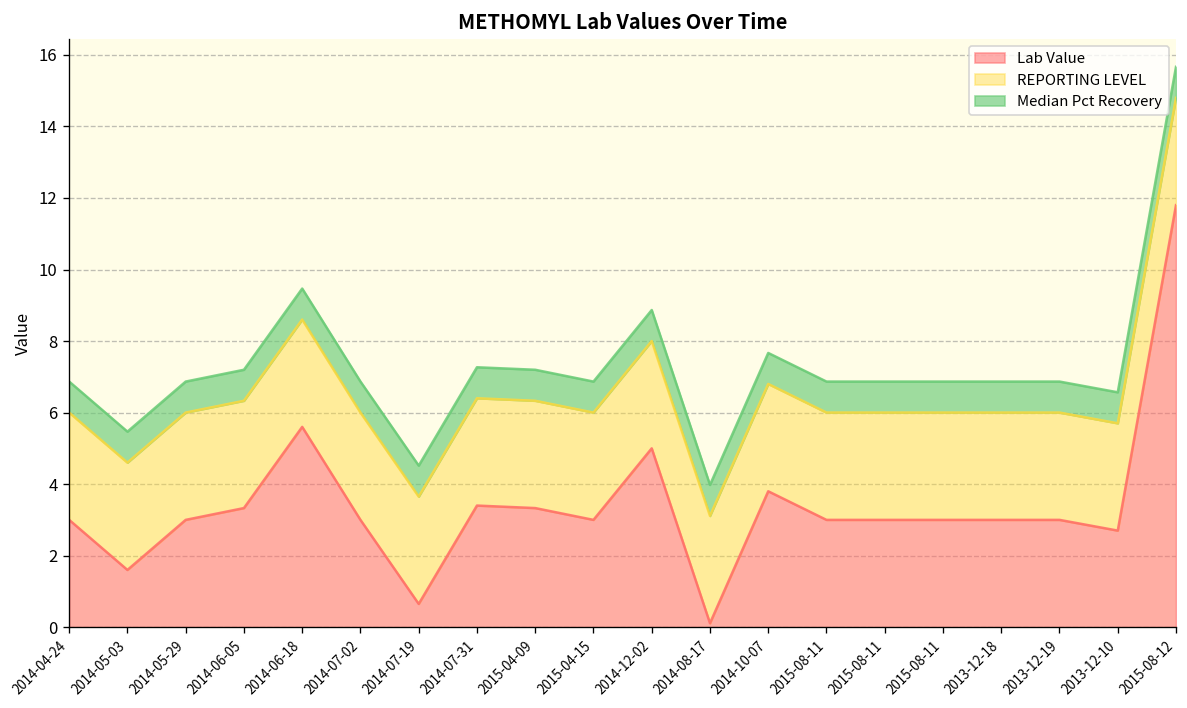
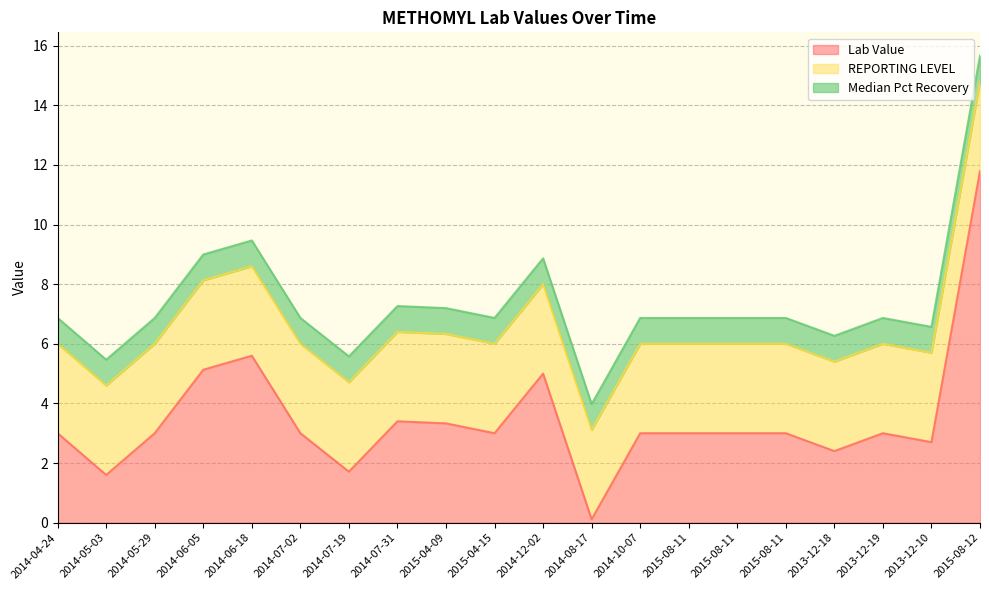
Lab Value, 2014-06-05: 3.3 -> 5.1
Lab Value, 2014-07-19: 0.7 -> 1.7
Lab Value, 2014-10-07: 3.8 -> 3.0
Lab Value, 2013-12-18: 3.0 -> 2.4
